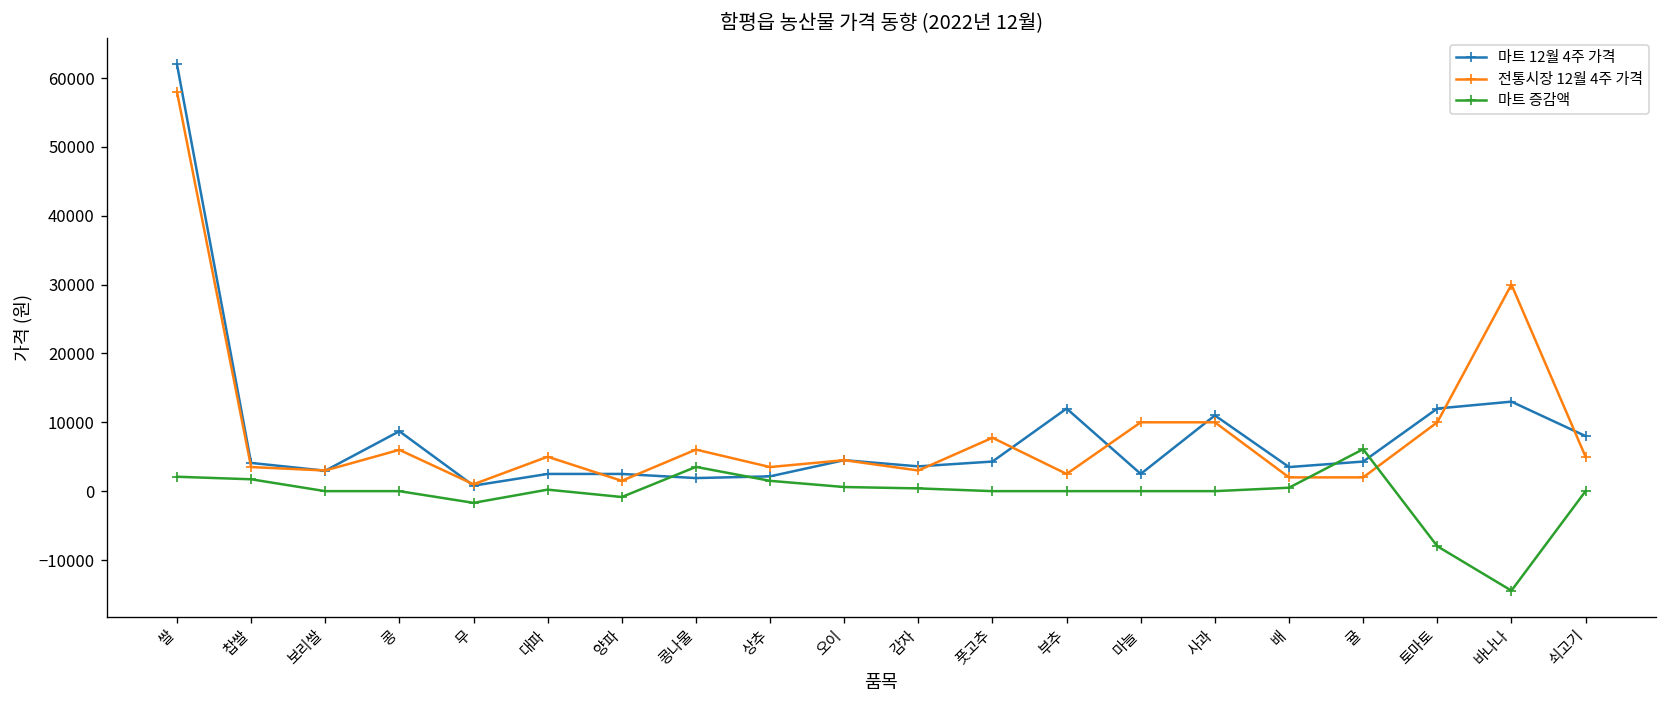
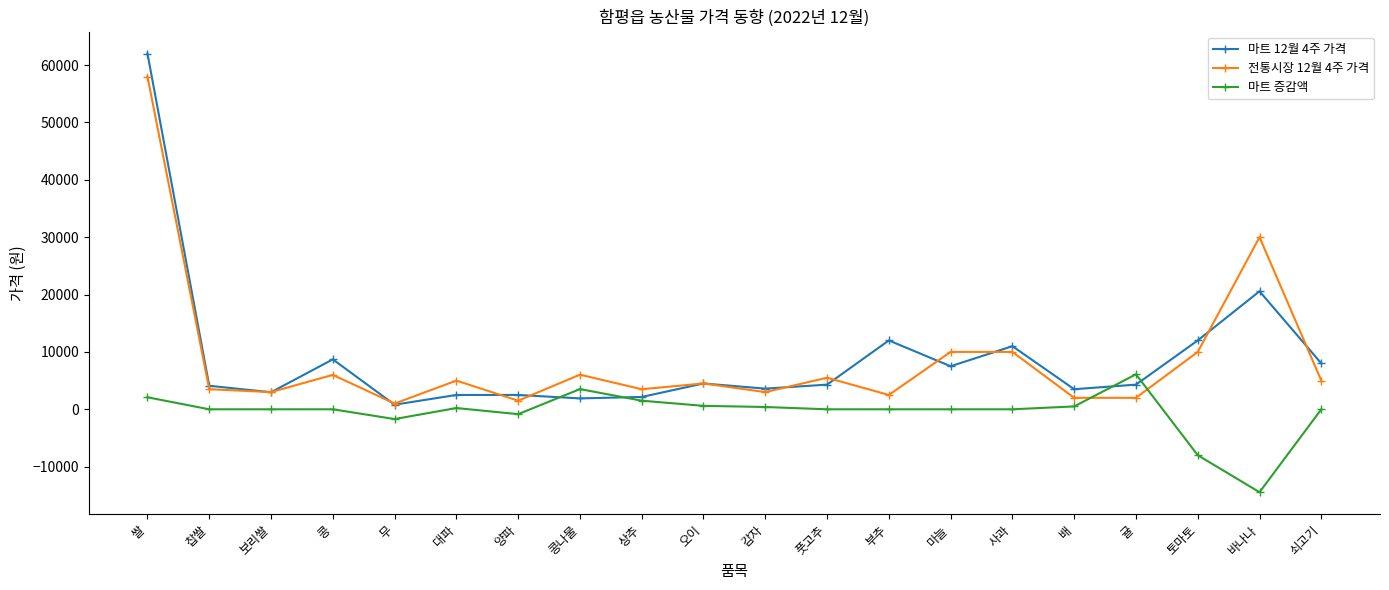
마트 증감액, 찹쌀: 2000 -> 0
전통시장 12월 4주 가격, 풋고추: 8000 -> 6000
마트 12월 4주 가격, 마늘: 3000 -> 8000
마트 12월 4주 가격, 바나나: 13000 -> 21000
